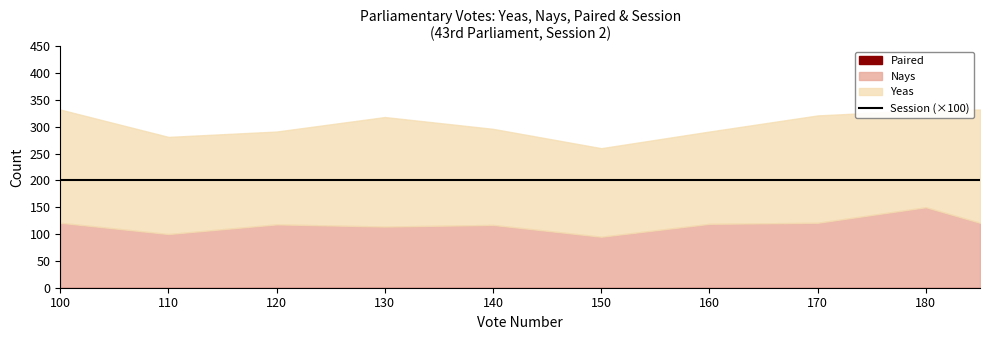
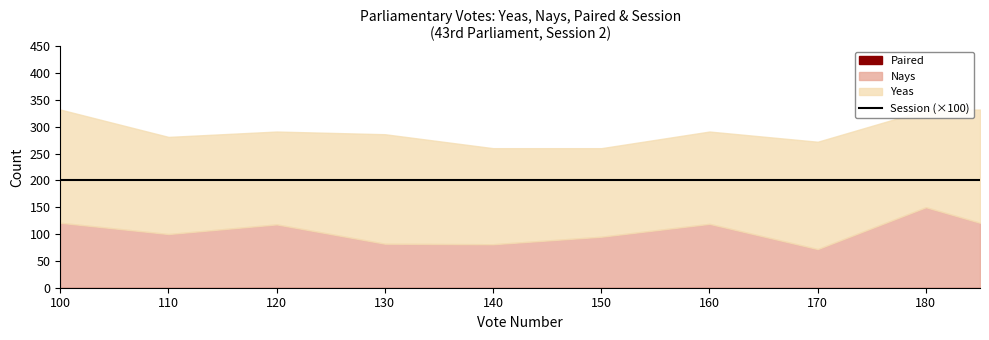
Nays, 130: 110 -> 80
Nays, 140: 120 -> 80
Nays, 170: 120 -> 70
